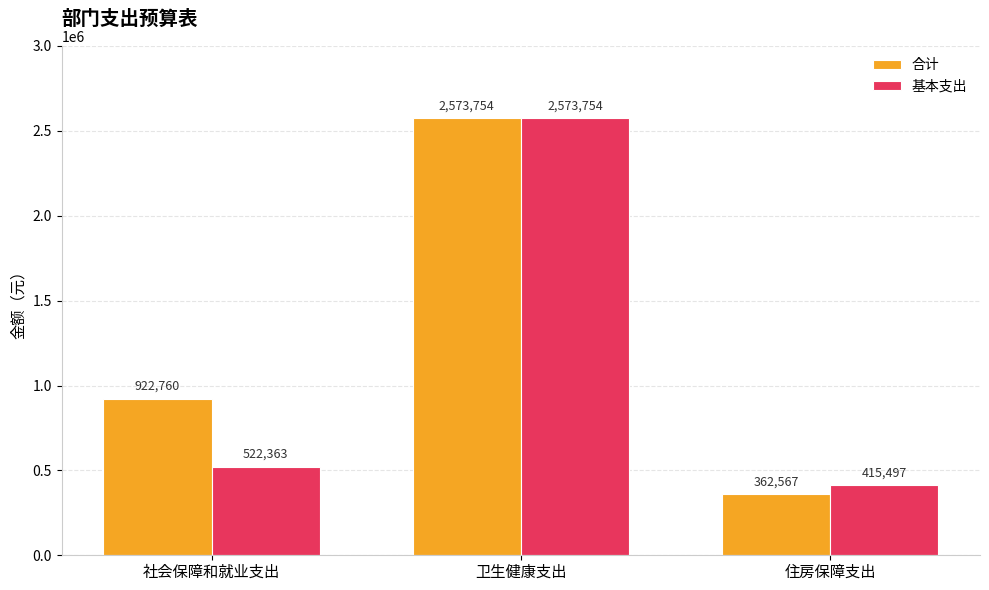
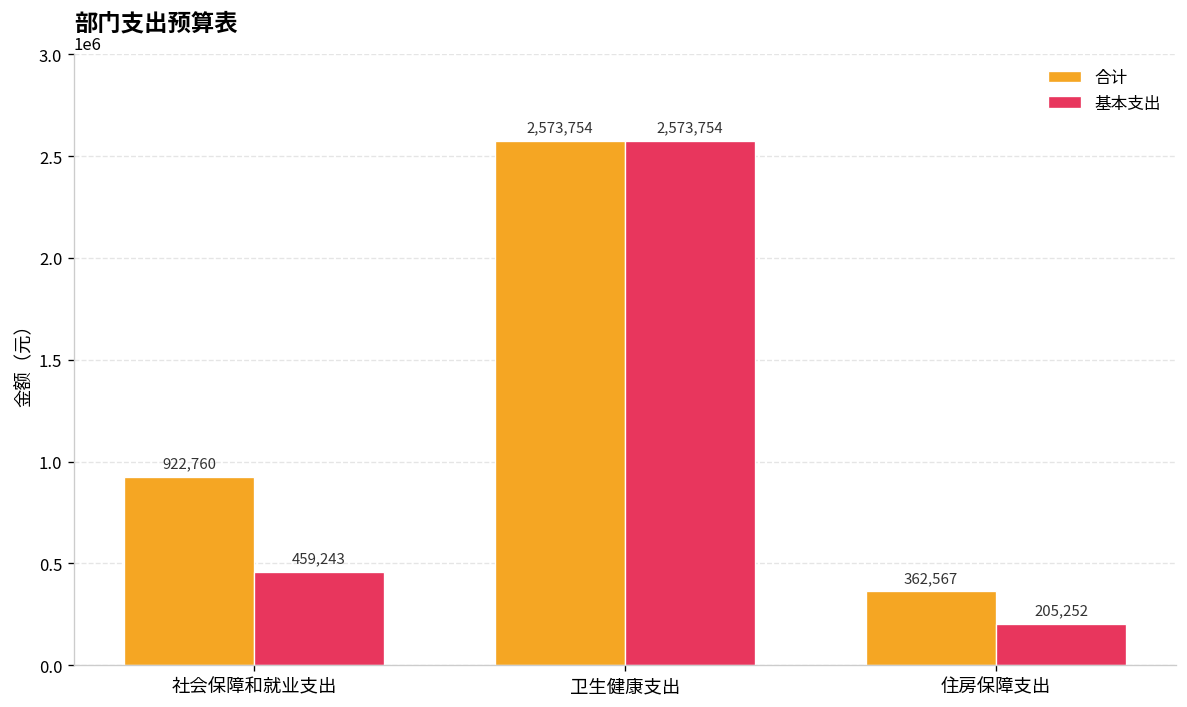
基本支出, 社会保障和就业支出: 522,363 -> 459,243
基本支出, 住房保障支出: 415,497 -> 205,252
